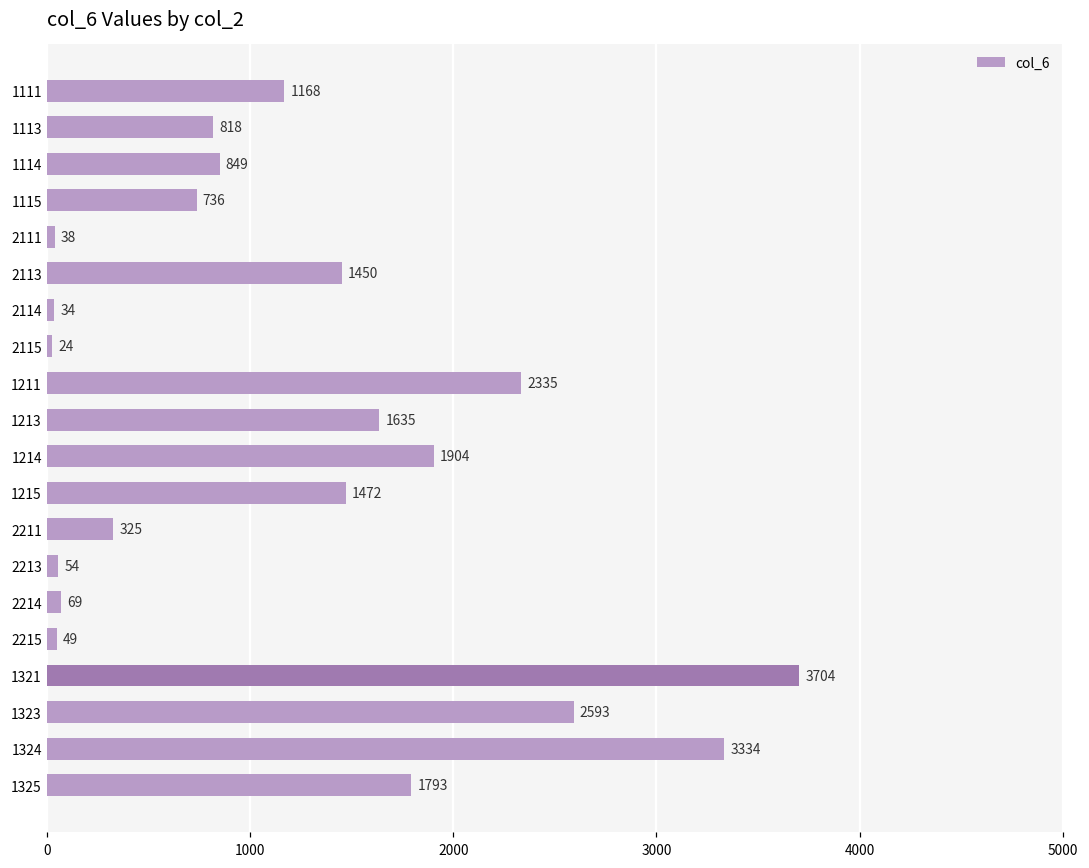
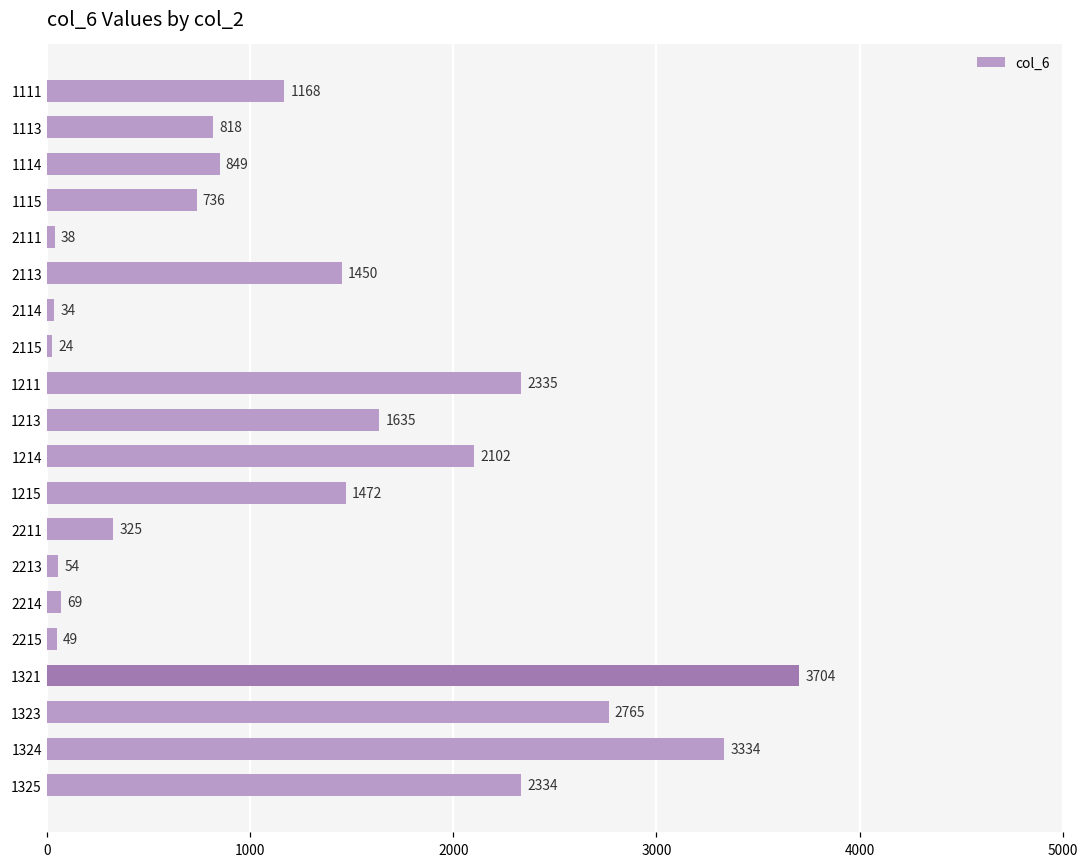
1214: 1904 -> 2102
1323: 2593 -> 2765
1325: 1793 -> 2334
